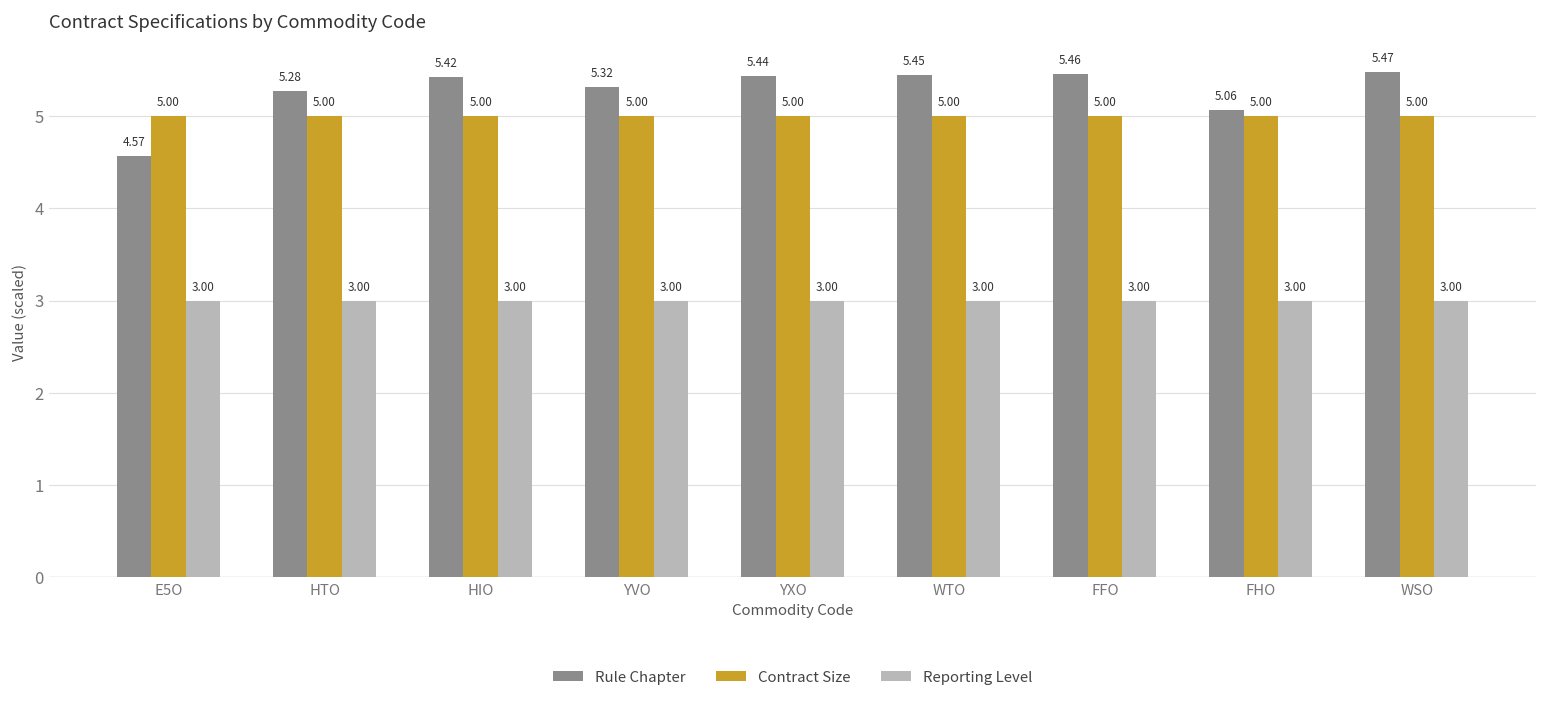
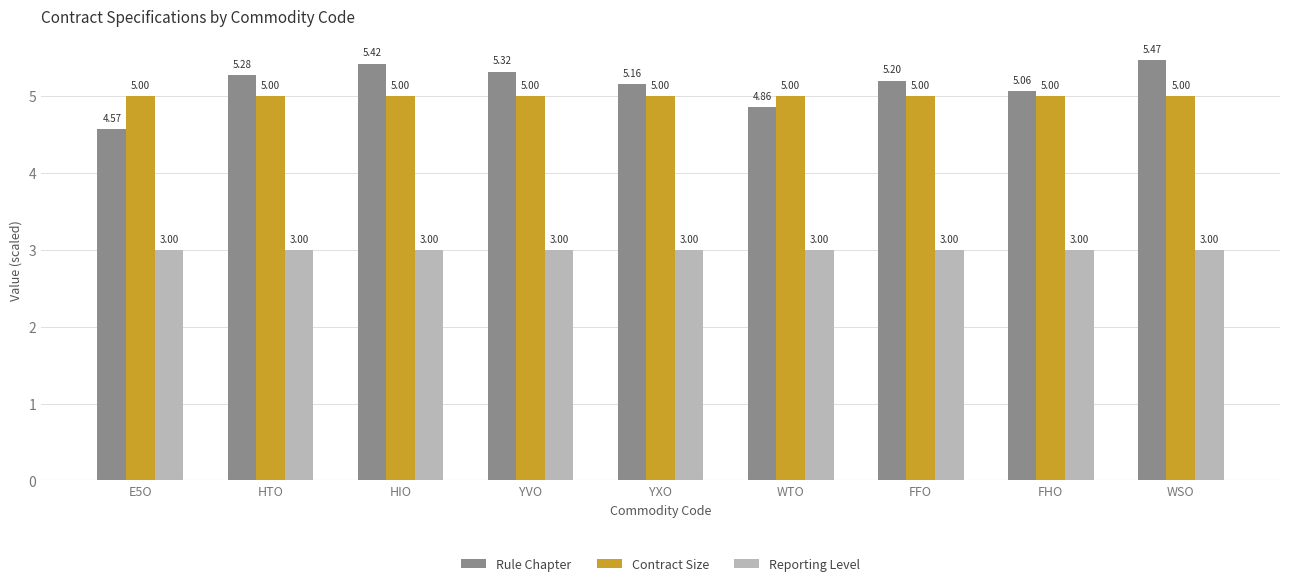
Rule Chapter, YXO: 5.44 -> 5.16
Rule Chapter, WTO: 5.45 -> 4.86
Rule Chapter, FFO: 5.46 -> 5.20
